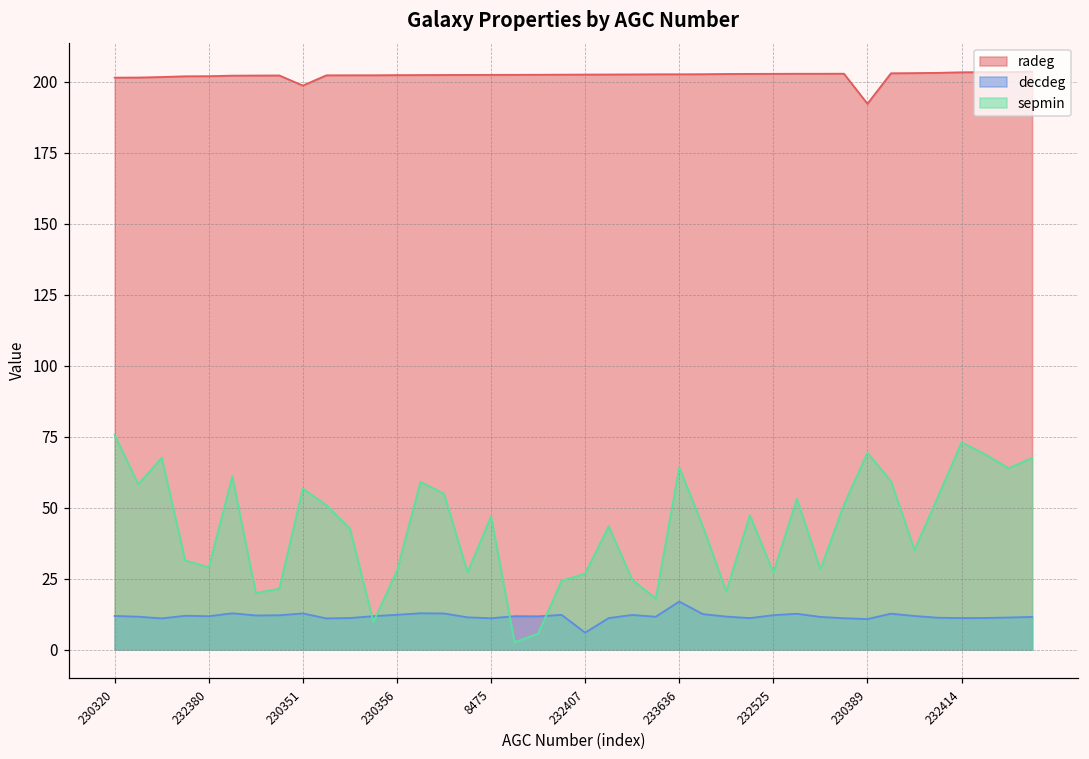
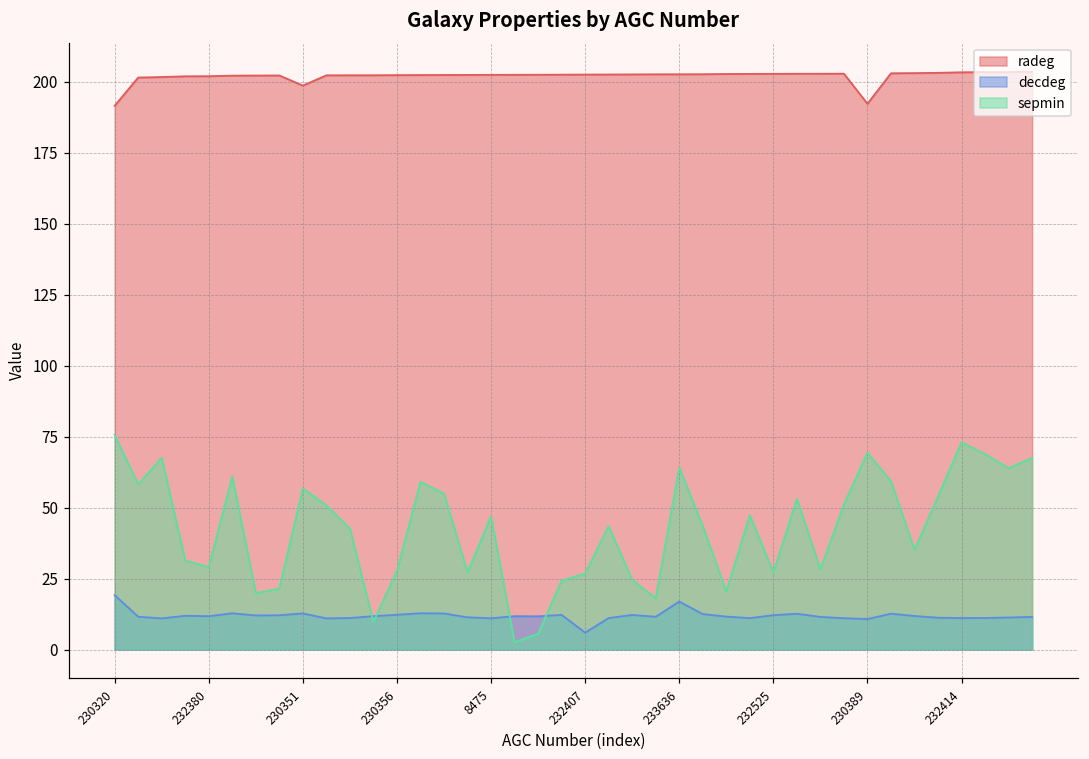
radeg, 230320: 201 -> 191
decdeg, 230320: 12 -> 19
